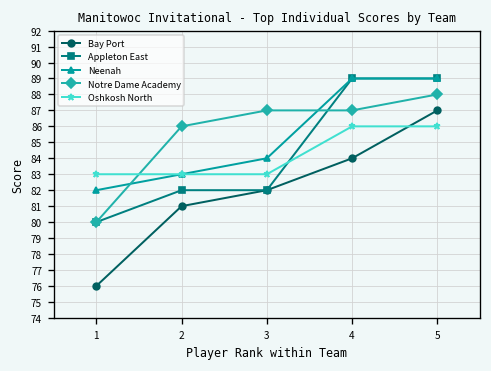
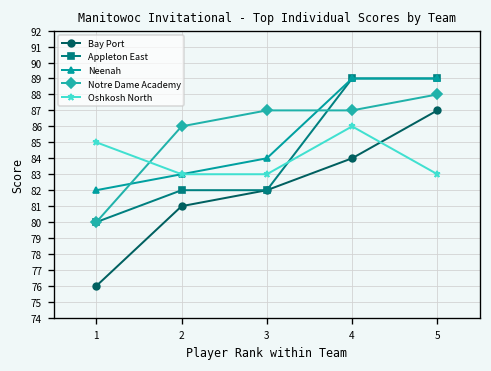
Oshkosh North, 1: 83 -> 85
Oshkosh North, 5: 86 -> 83
